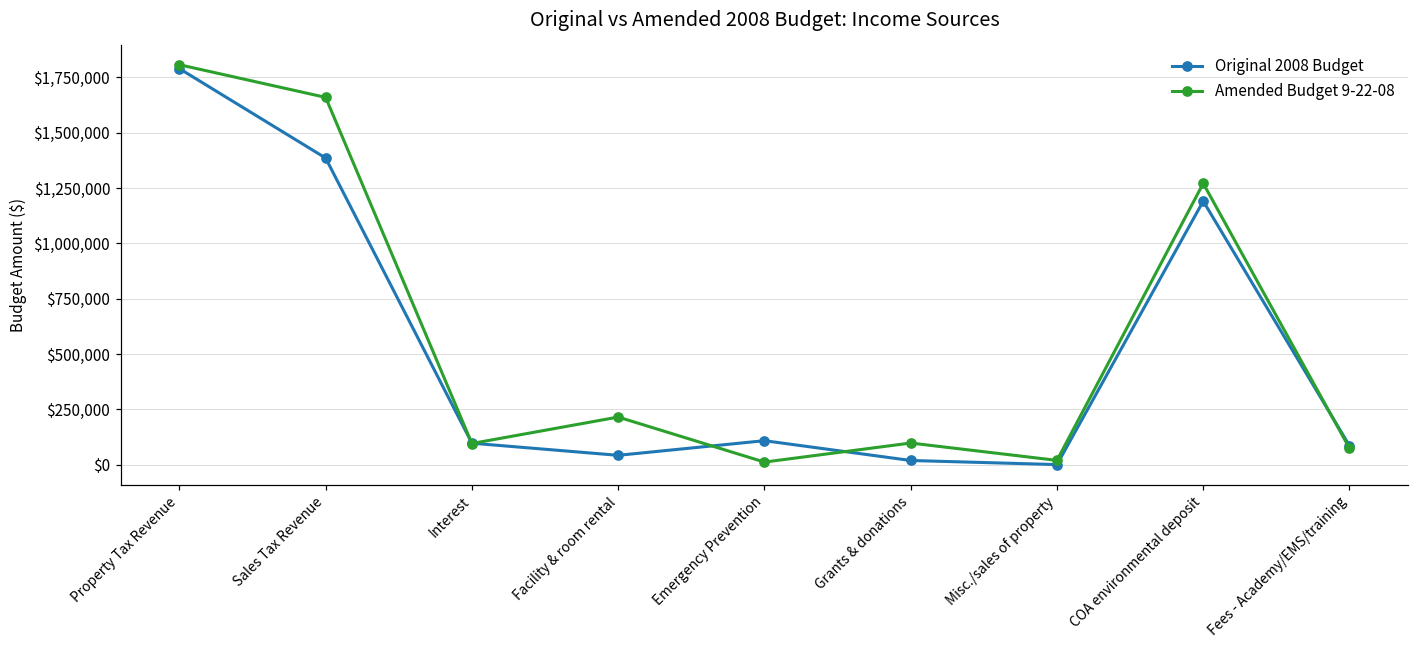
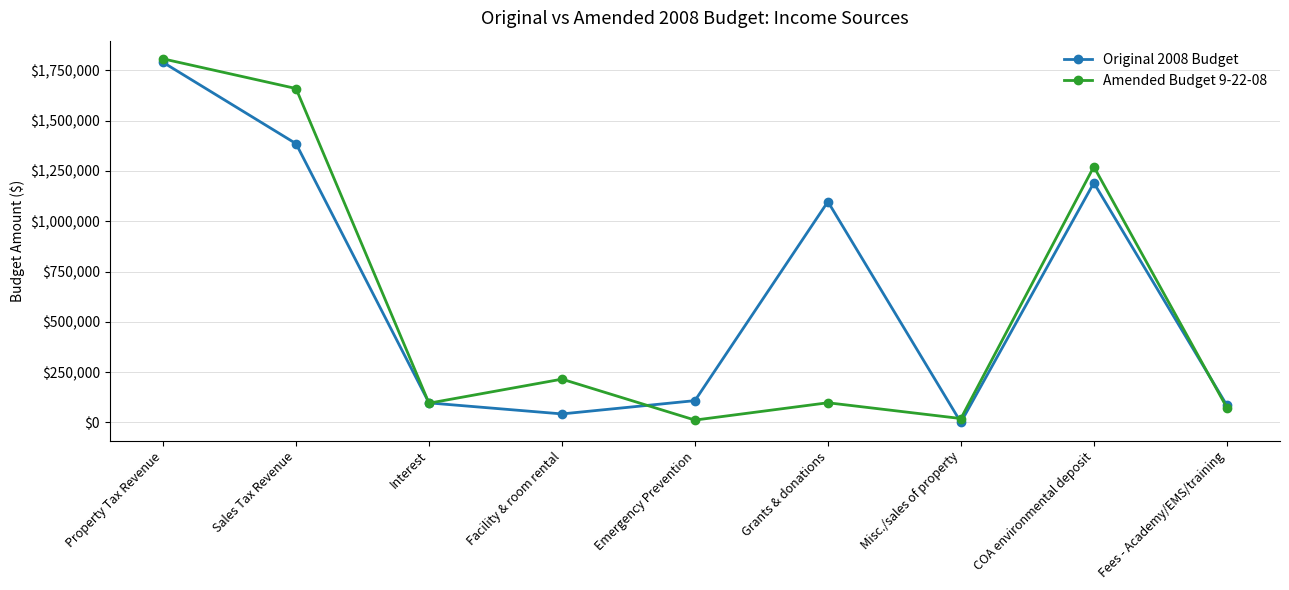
Original 2008 Budget, Grants & donations: $20,000 -> $1,100,000
